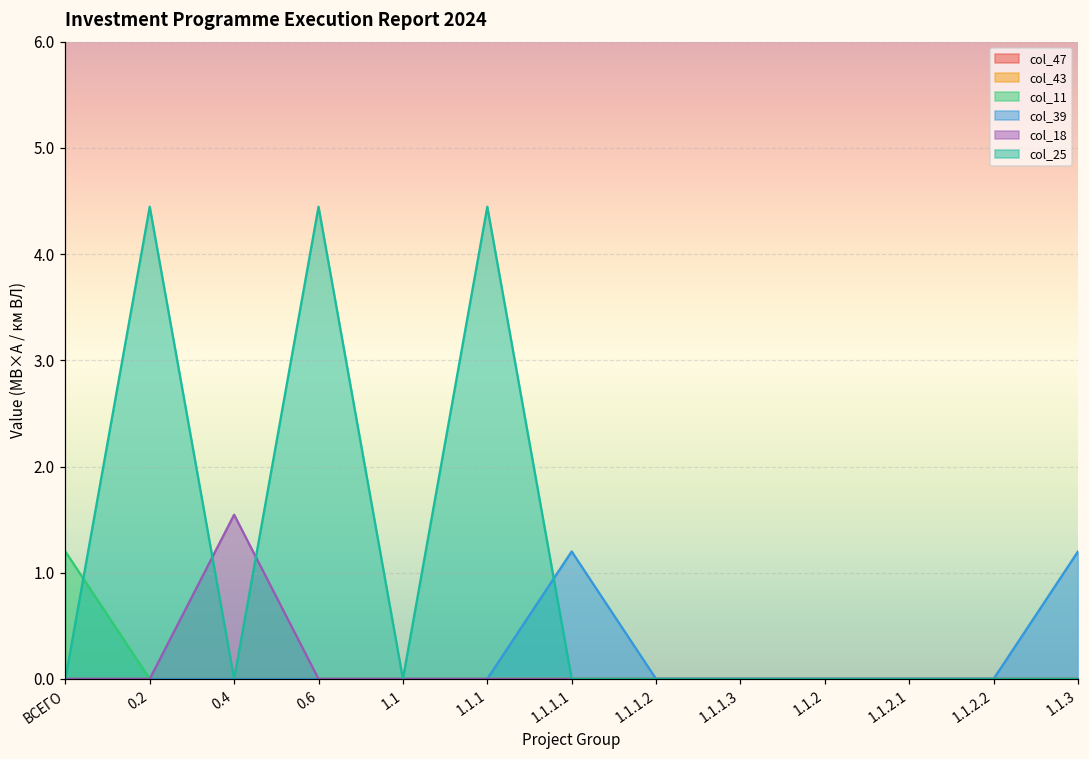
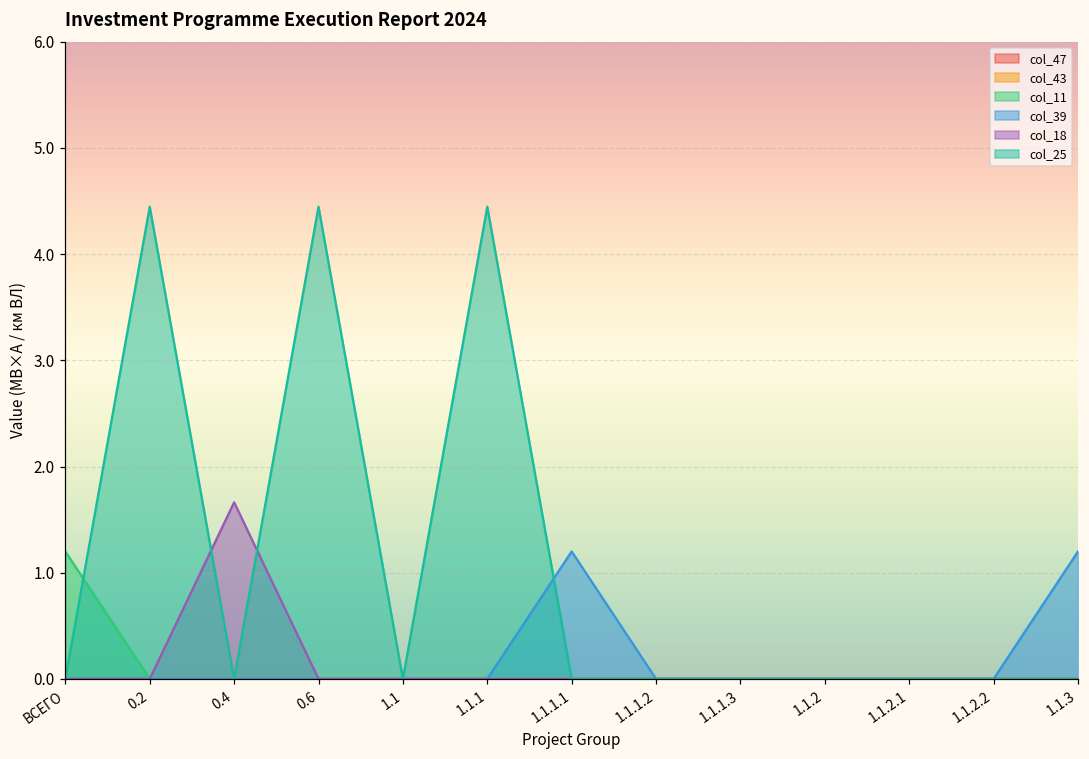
col_18, 0.4: 1.5 -> 1.7
